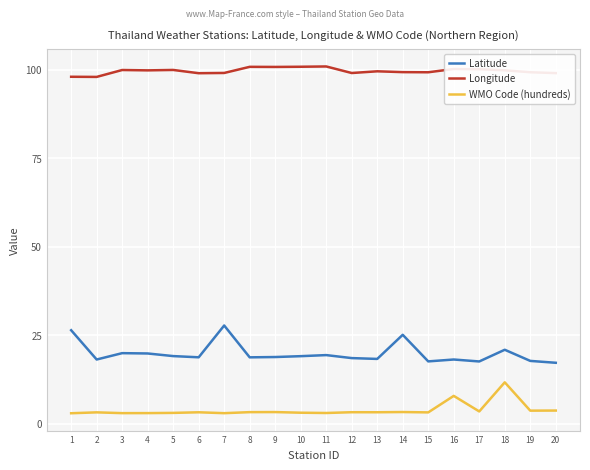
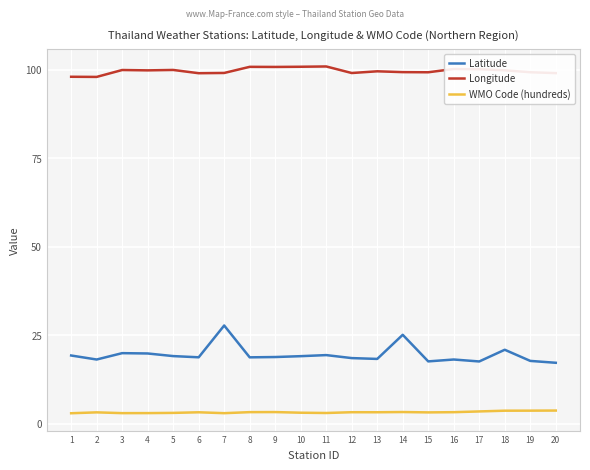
Latitude, 1: 26 -> 19
WMO Code (hundreds), 16: 8 -> 3
WMO Code (hundreds), 18: 12 -> 4
